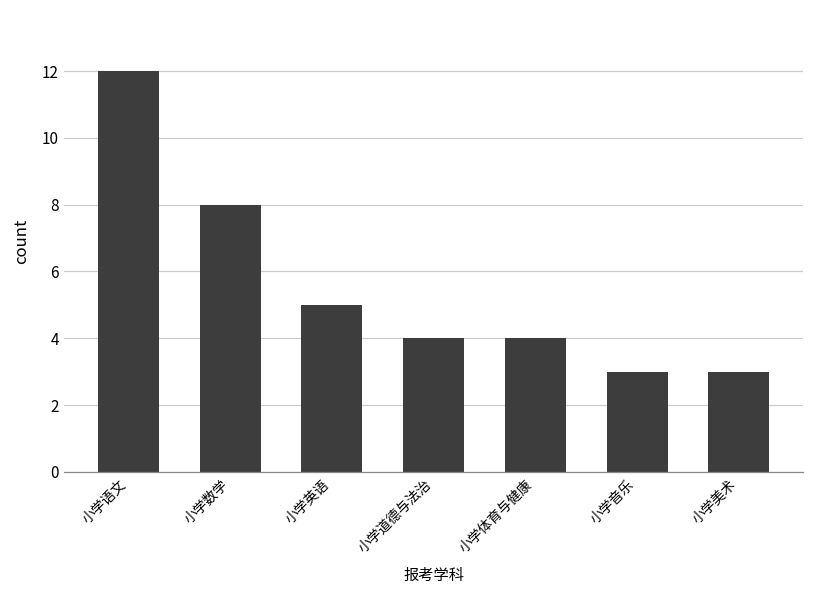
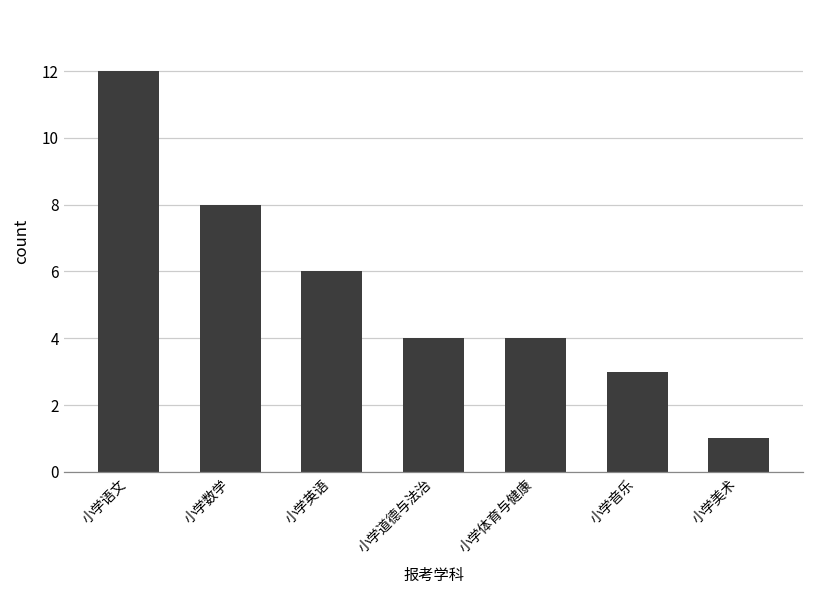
小学英语: 5 -> 6
小学美术: 3 -> 1
